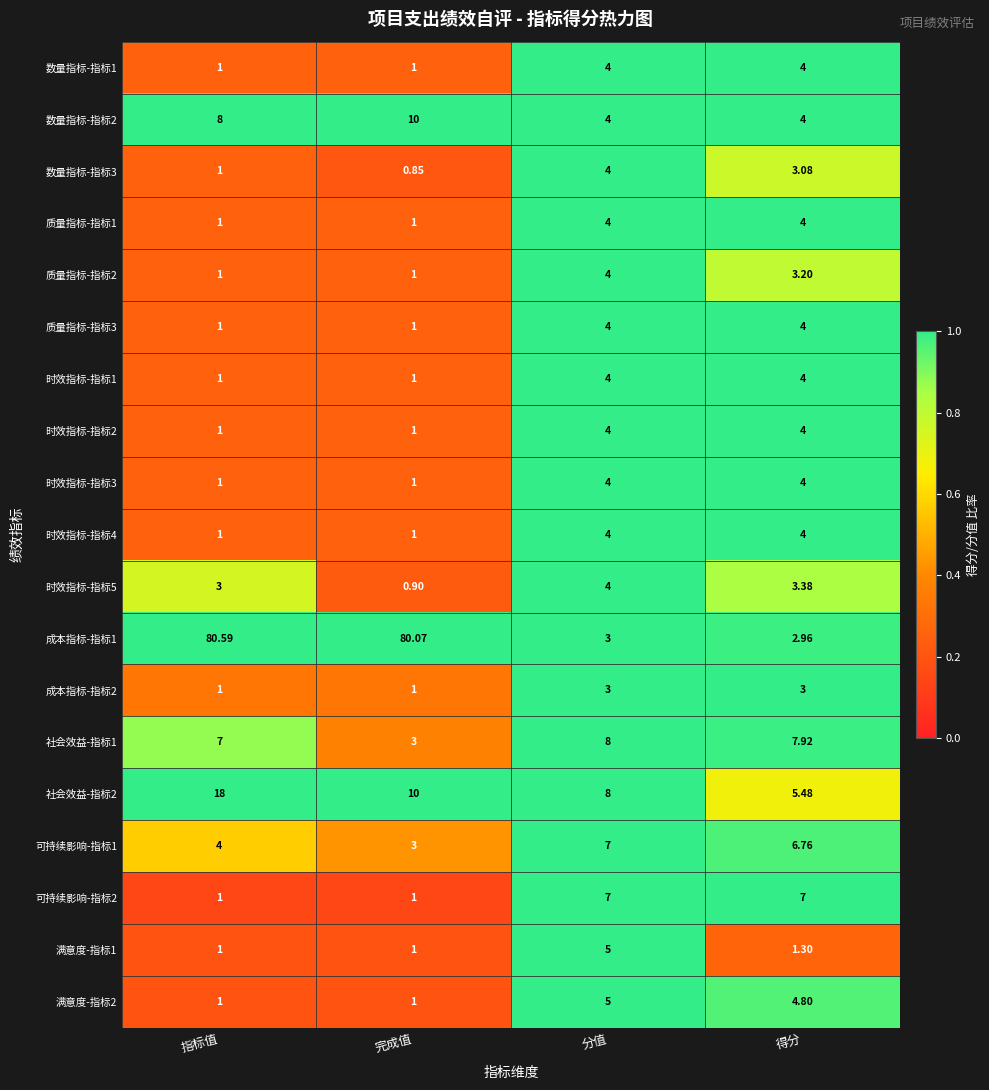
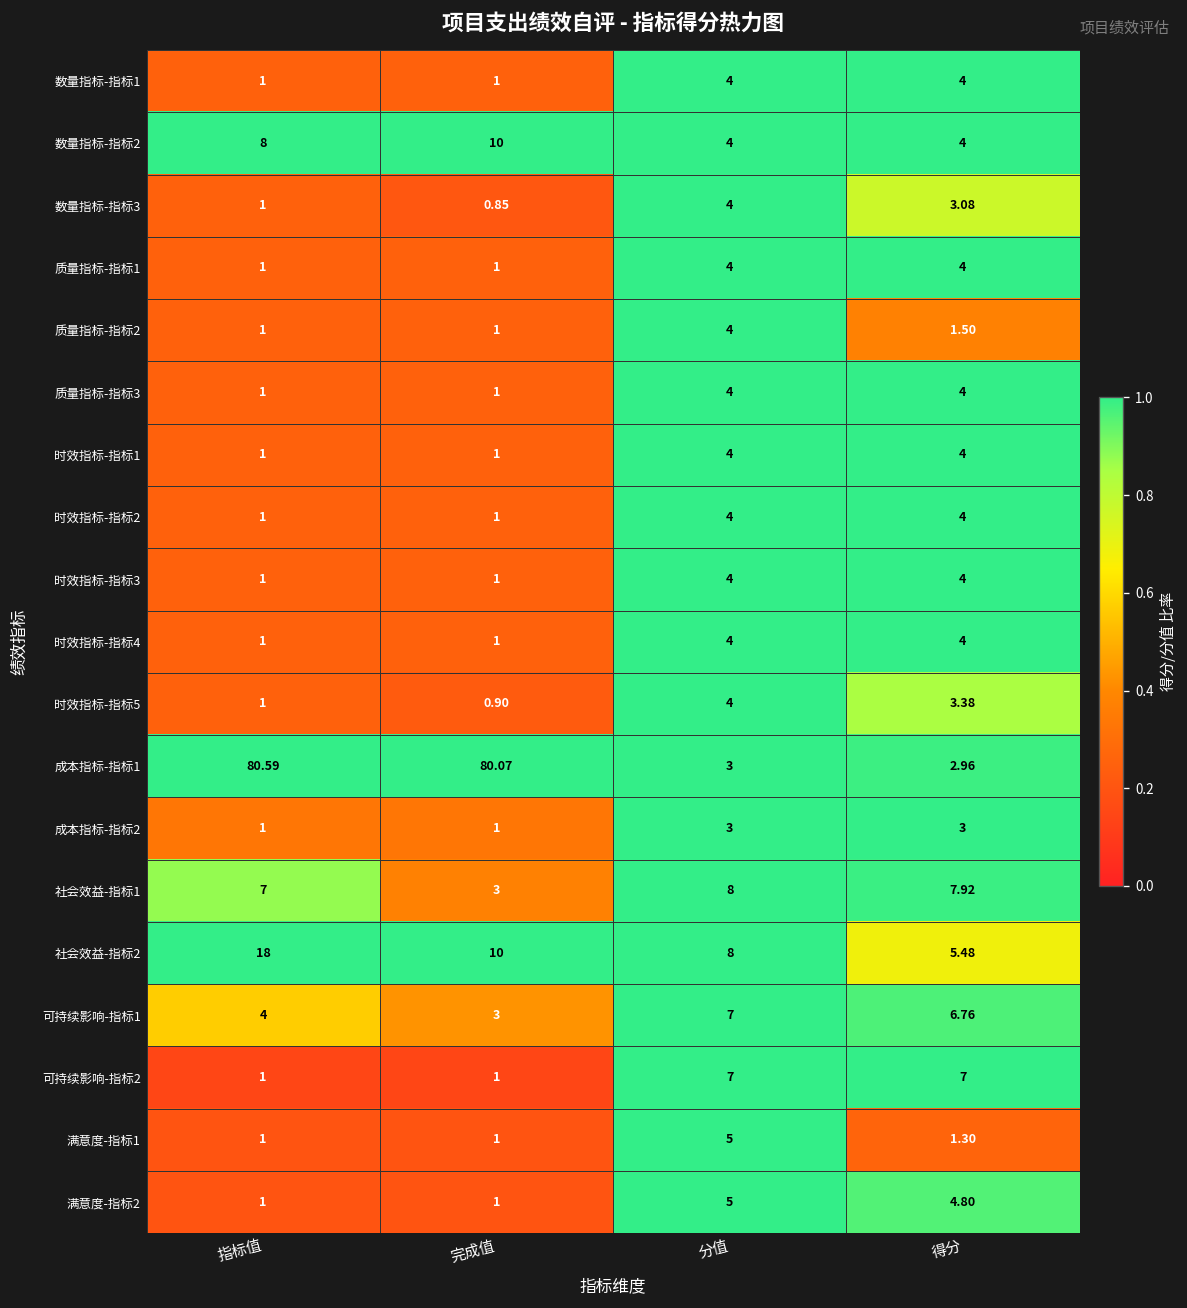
质量指标-指标2, 得分: 3.20 -> 1.50
时效指标-指标5, 指标值: 3 -> 1
